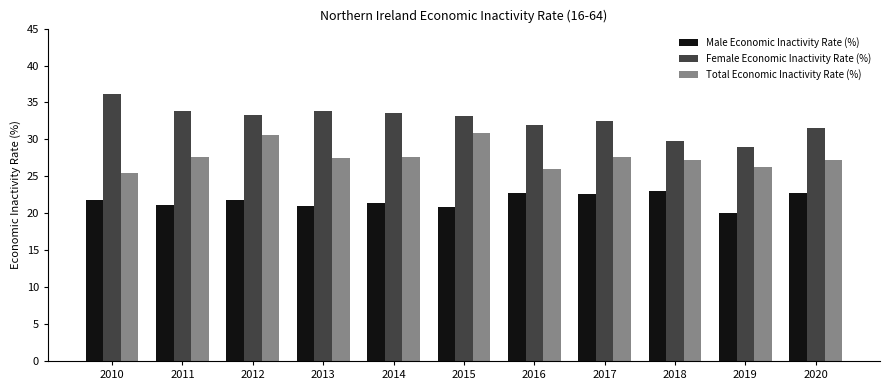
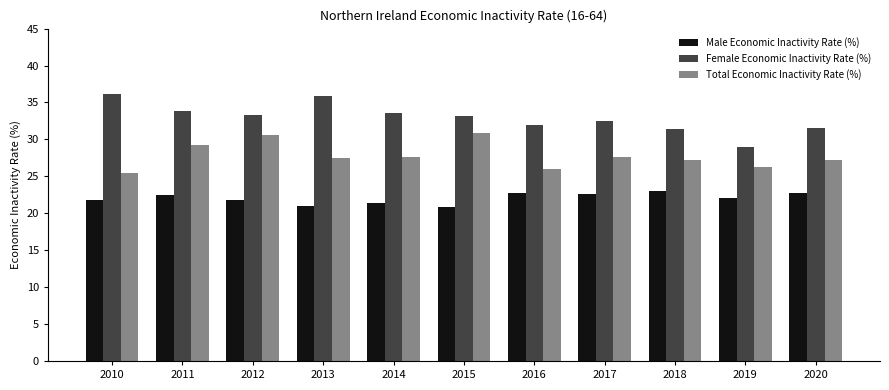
Male Economic Inactivity Rate (%), 2011: 21 -> 23
Total Economic Inactivity Rate (%), 2011: 28 -> 29
Female Economic Inactivity Rate (%), 2013: 34 -> 36
Female Economic Inactivity Rate (%), 2018: 30 -> 31
Male Economic Inactivity Rate (%), 2019: 20 -> 22
